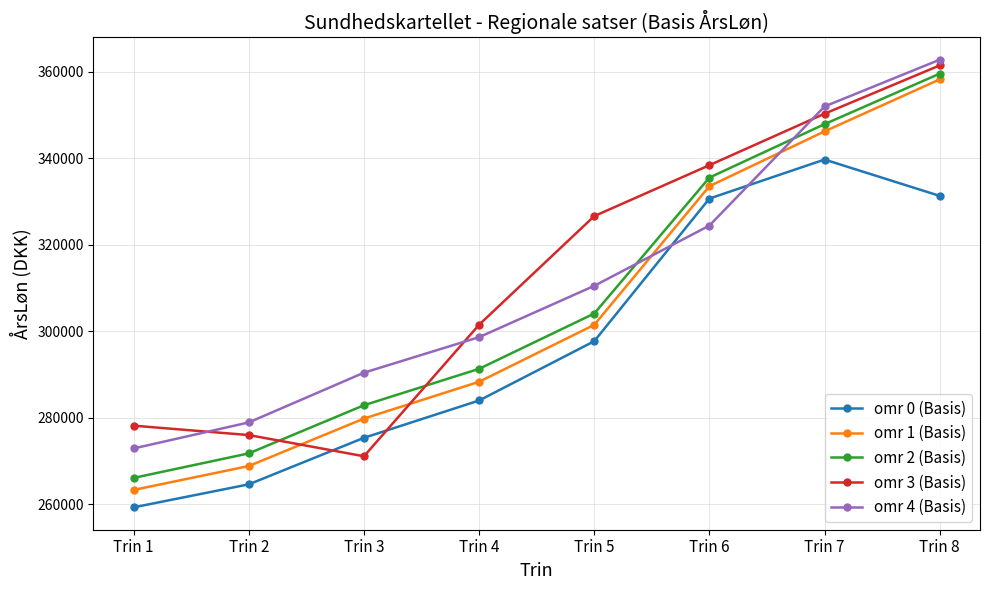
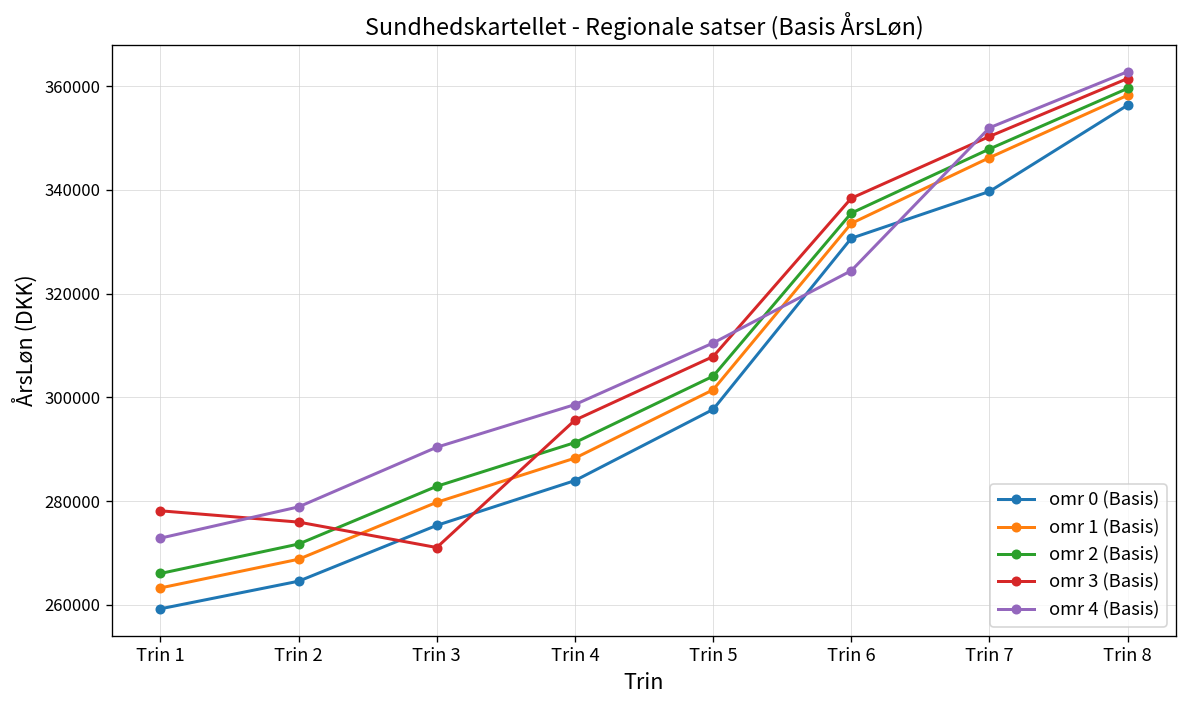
omr 3 (Basis), Trin 4: 301000 -> 296000
omr 3 (Basis), Trin 5: 327000 -> 308000
omr 0 (Basis), Trin 8: 331000 -> 356000
